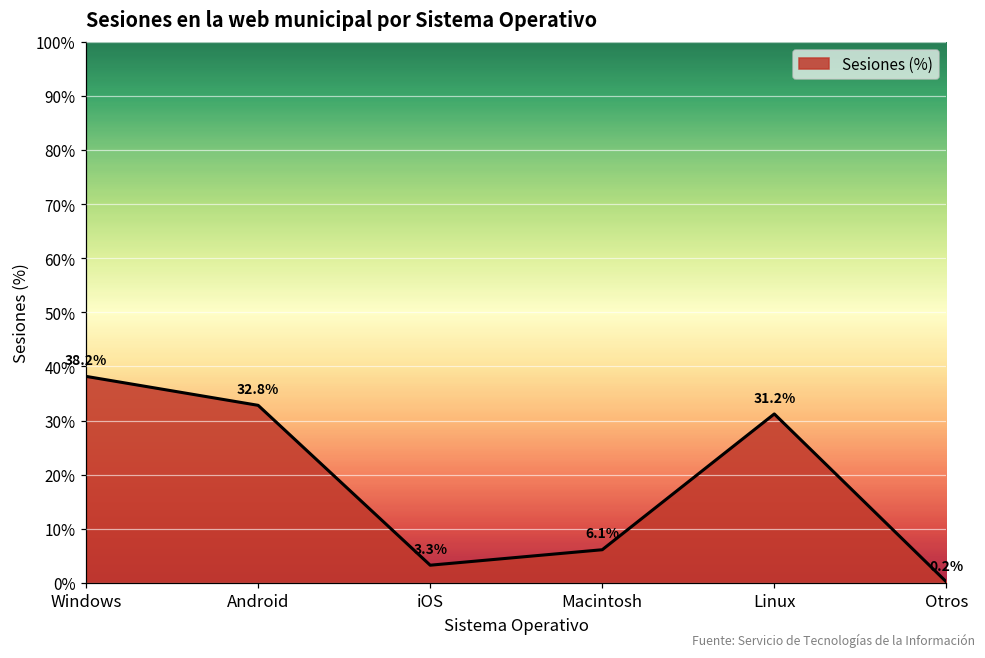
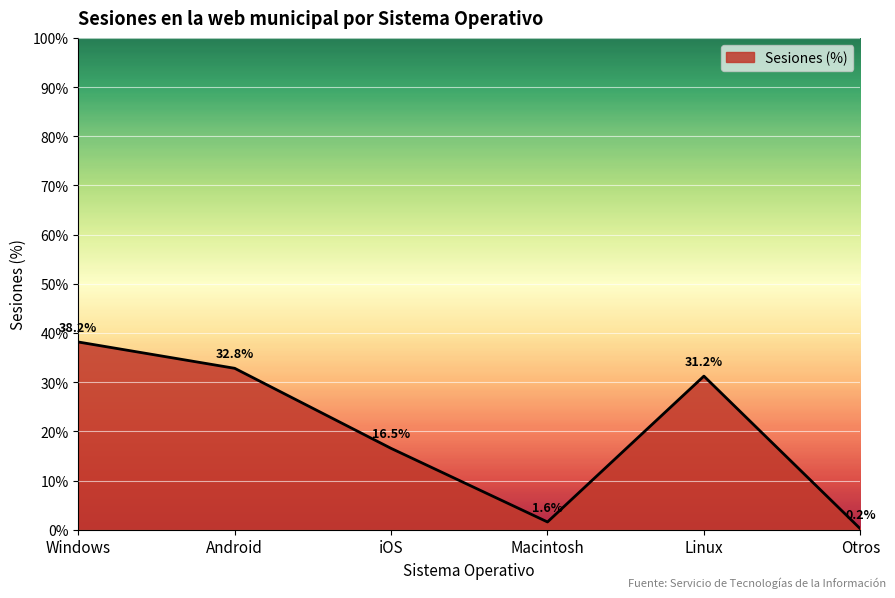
iOS: 3.3% -> 16.5%
Macintosh: 6.1% -> 1.6%
